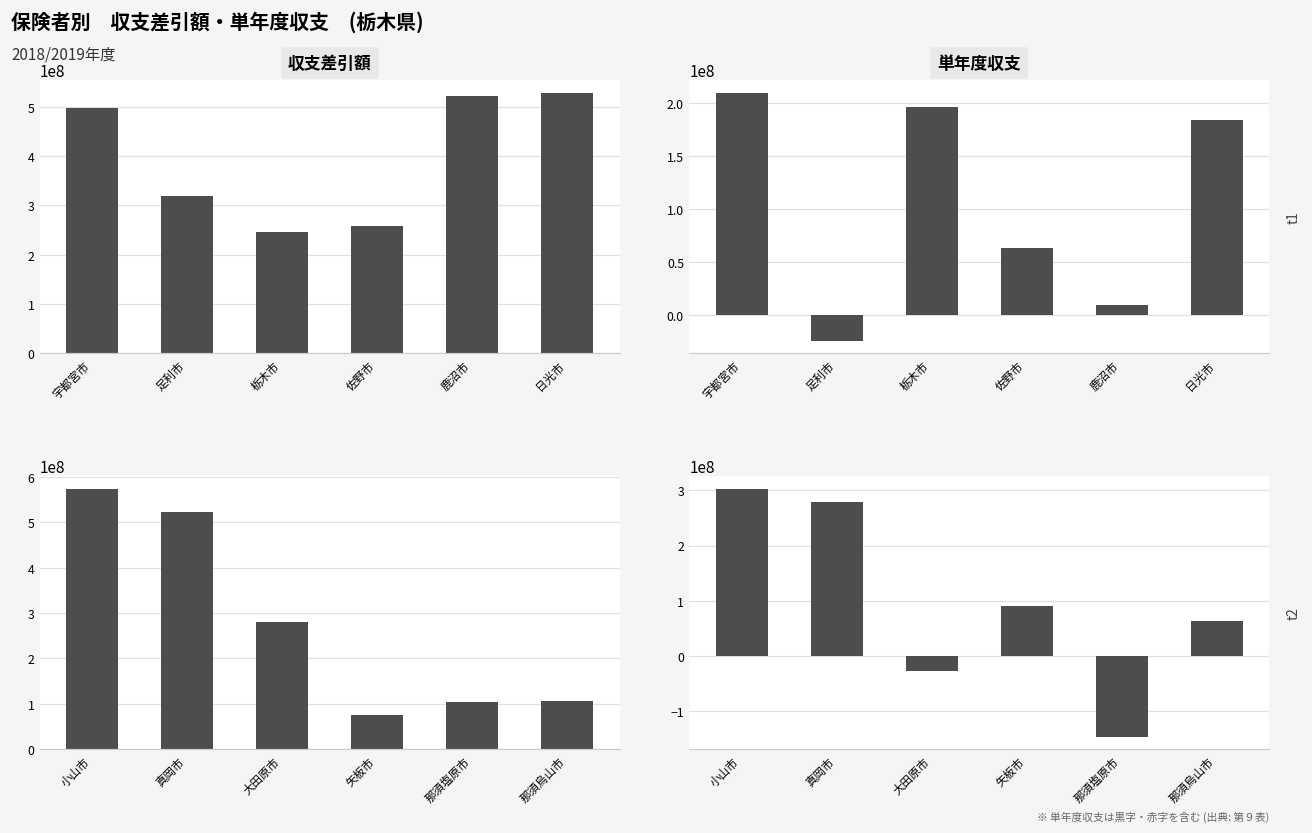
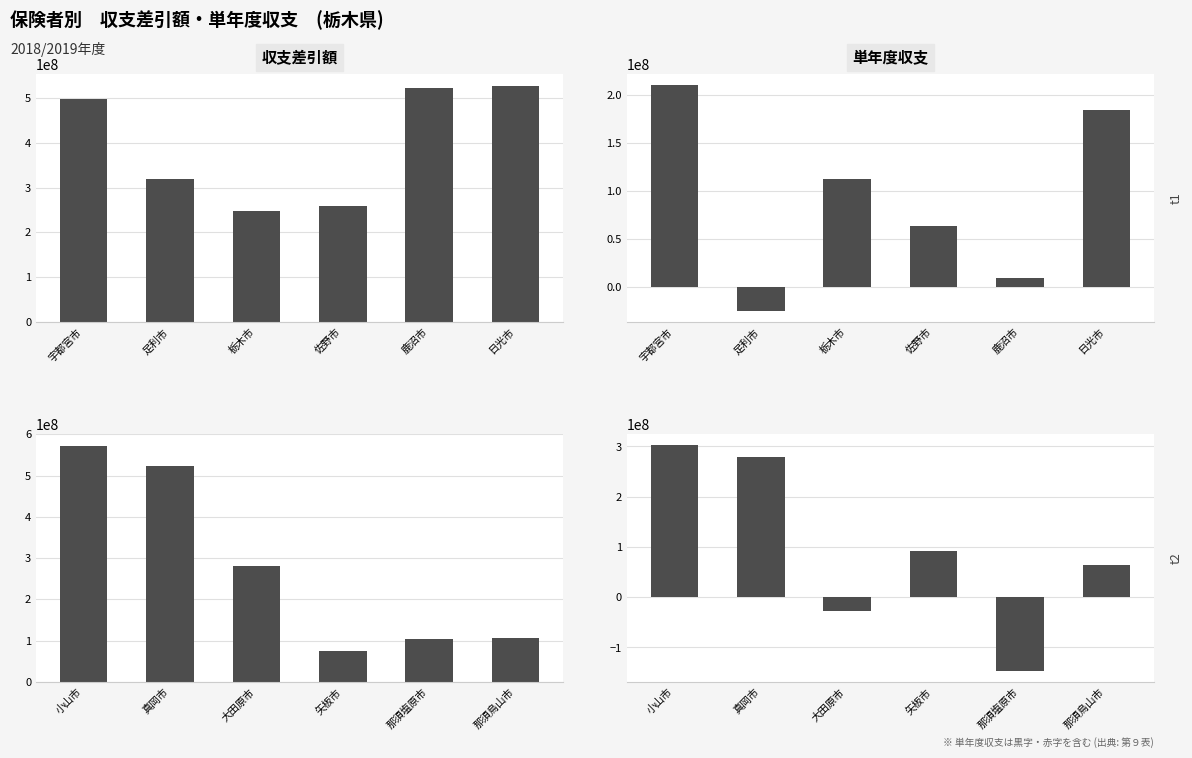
単年度収支, 栃木市: 200000000 -> 110000000
